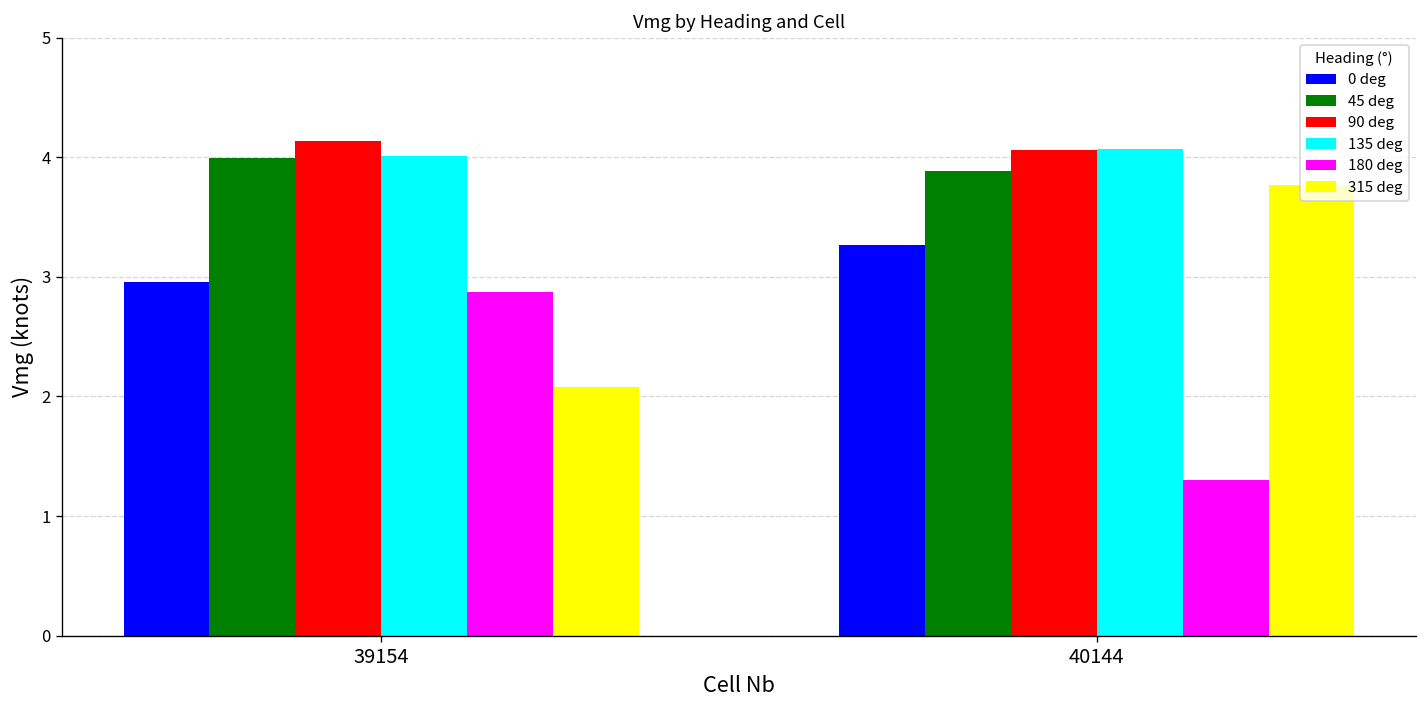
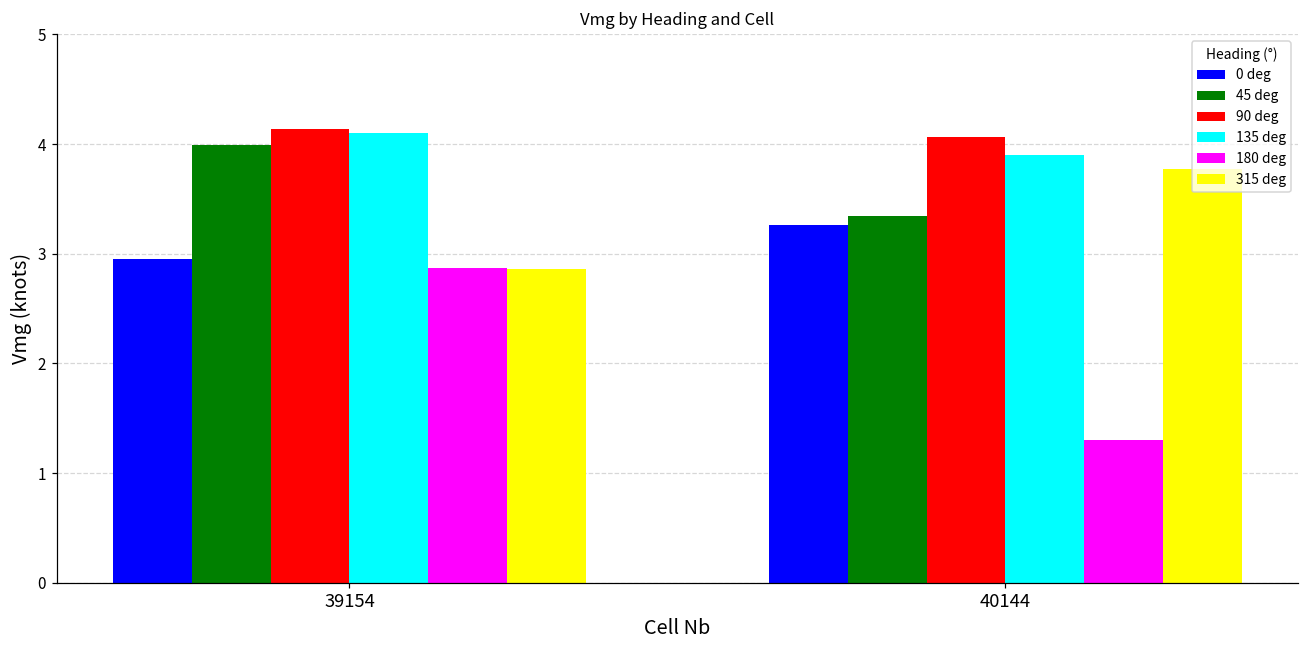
135 deg, 39154: 4.0 -> 4.1
315 deg, 39154: 2.1 -> 2.9
45 deg, 40144: 3.9 -> 3.3
135 deg, 40144: 4.1 -> 3.9
